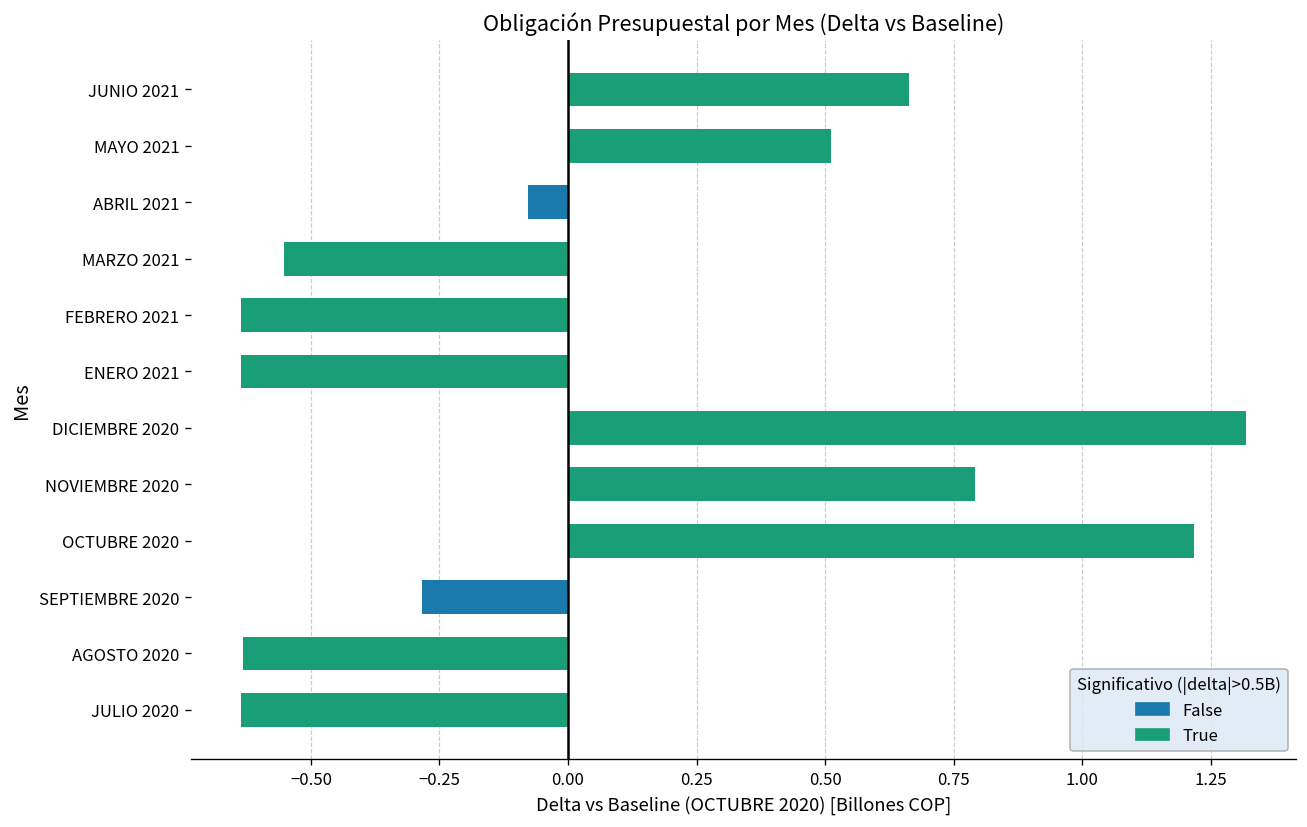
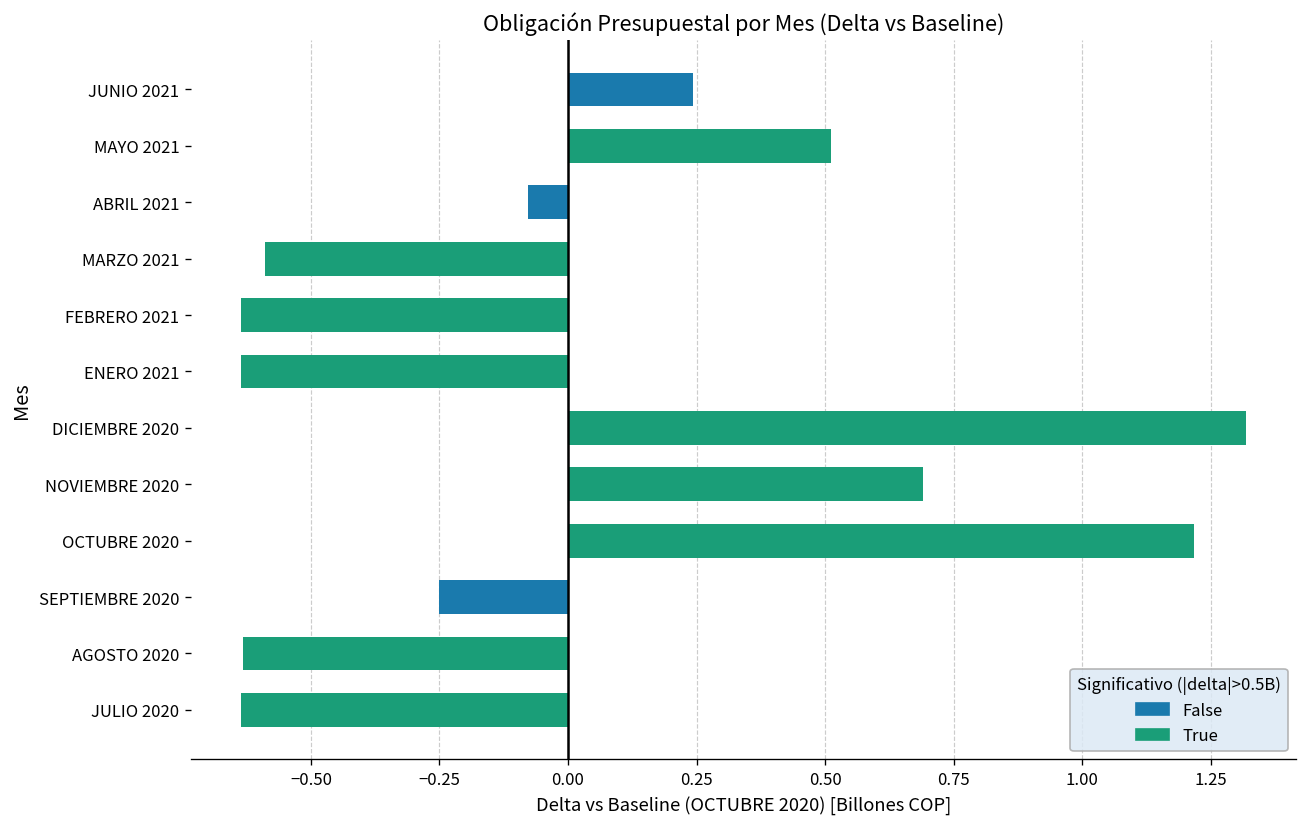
JUNIO 2021: 0.66 -> 0.24
MARZO 2021: -0.55 -> -0.59
NOVIEMBRE 2020: 0.79 -> 0.69
SEPTIEMBRE 2020: -0.28 -> -0.25
